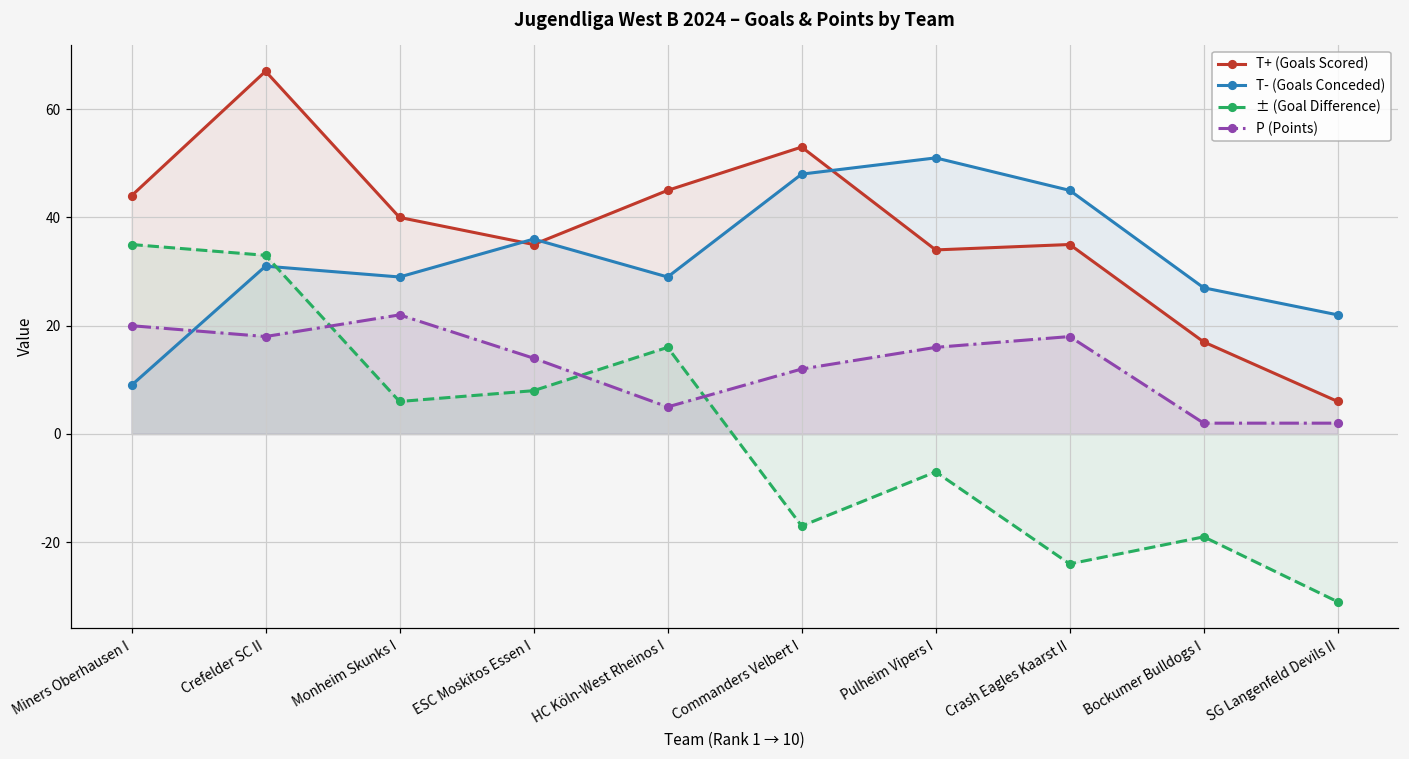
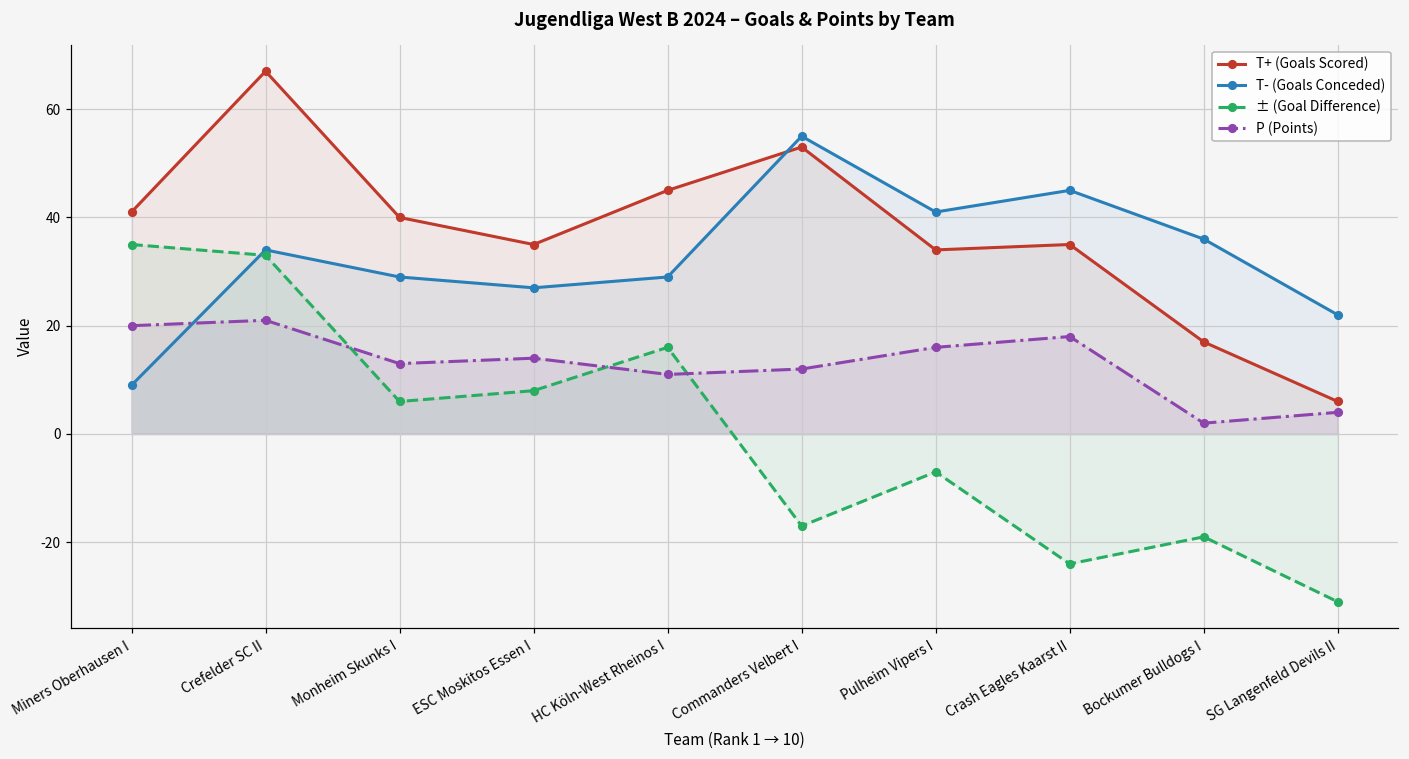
T+ (Goals Scored), Miners Oberhausen I: 44 -> 41
T- (Goals Conceded), Crefelder SC II: 31 -> 34
P (Points), Crefelder SC II: 18 -> 21
P (Points), Monheim Skunks I: 22 -> 13
T- (Goals Conceded), ESC Moskitos Essen I: 36 -> 27
P (Points), HC Köln-West Rheinos I: 5 -> 11
T- (Goals Conceded), Commanders Velbert I: 48 -> 55
T- (Goals Conceded), Pulheim Vipers I: 51 -> 41
T- (Goals Conceded), Bockumer Bulldogs I: 27 -> 36
P (Points), SG Langenfeld Devils II: 2 -> 4
